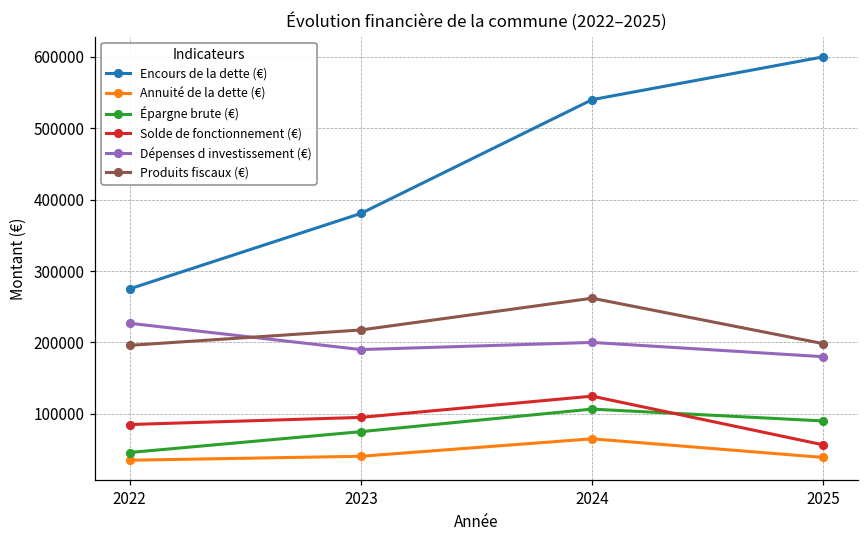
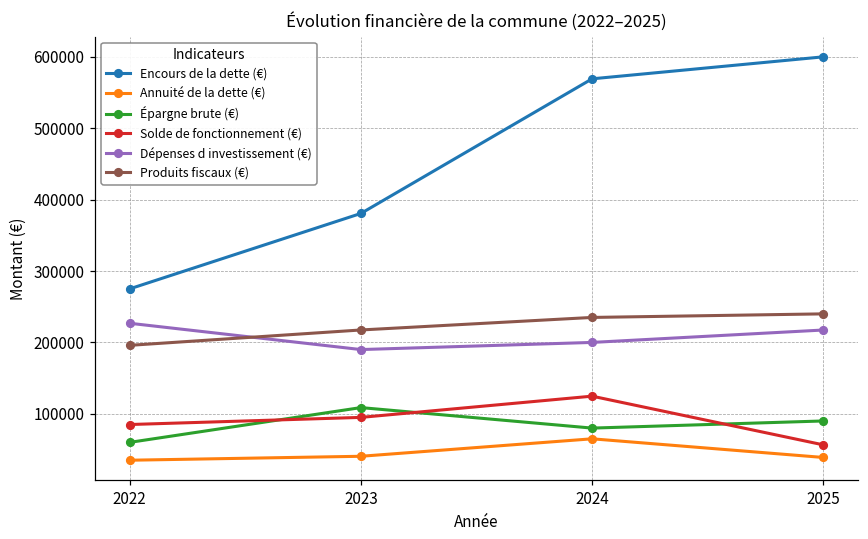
Épargne brute (€), 2022: 50000 -> 60000
Épargne brute (€), 2023: 80000 -> 110000
Encours de la dette (€), 2024: 540000 -> 570000
Épargne brute (€), 2024: 110000 -> 80000
Produits fiscaux (€), 2024: 260000 -> 240000
Dépenses d investissement (€), 2025: 180000 -> 220000
Produits fiscaux (€), 2025: 200000 -> 240000
